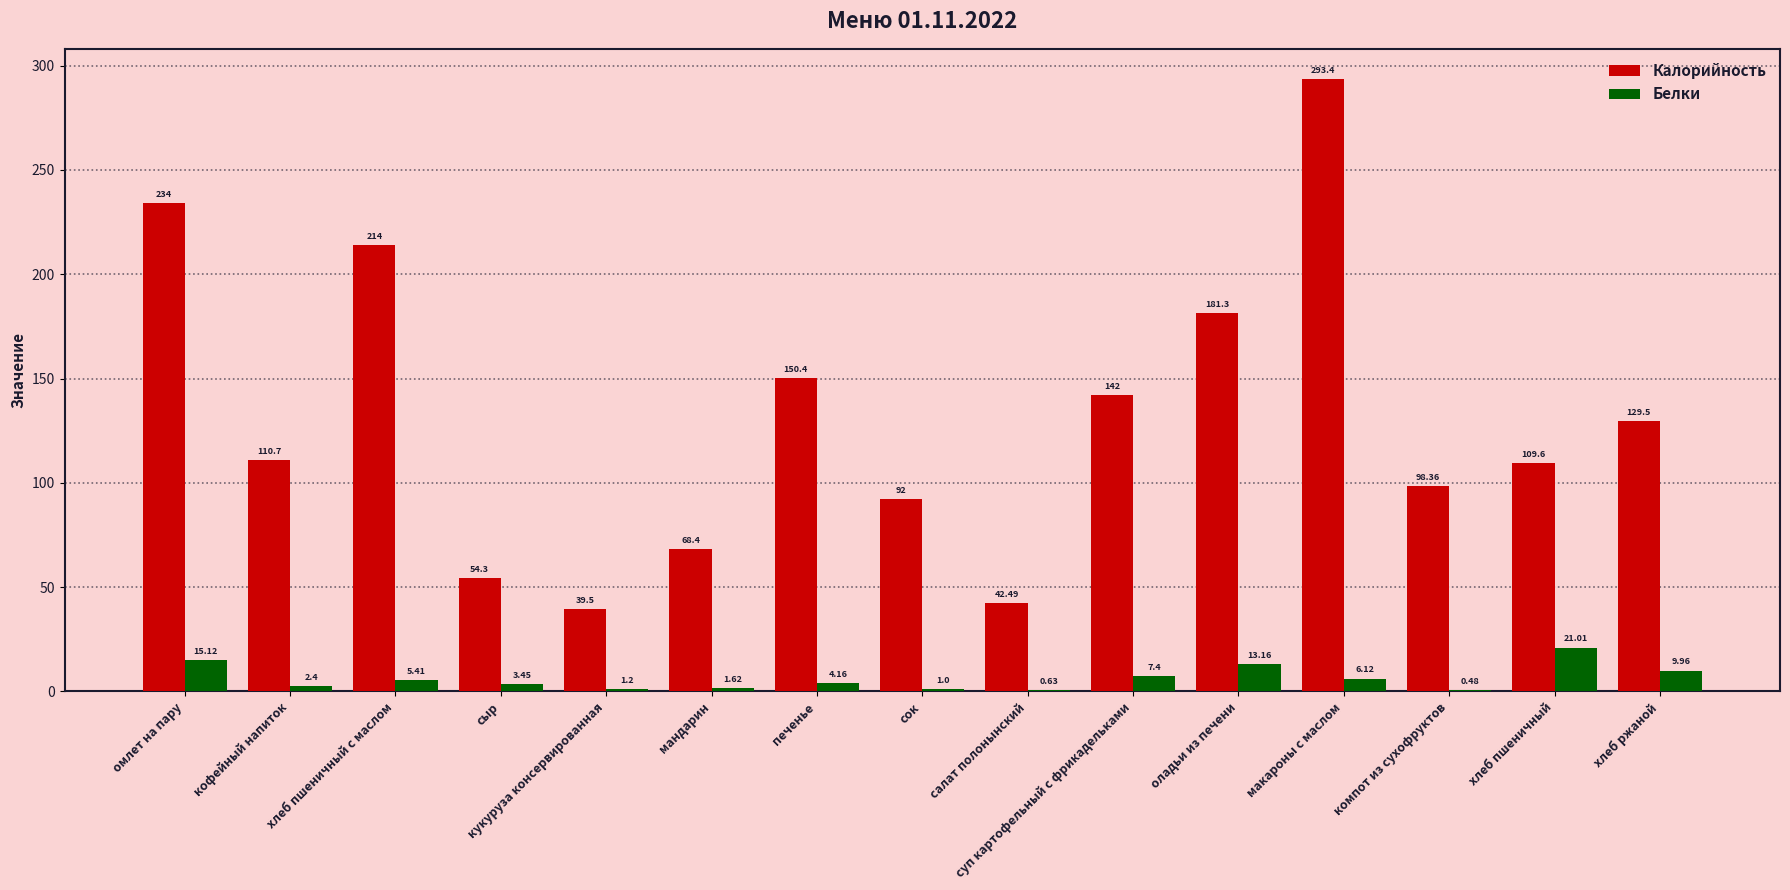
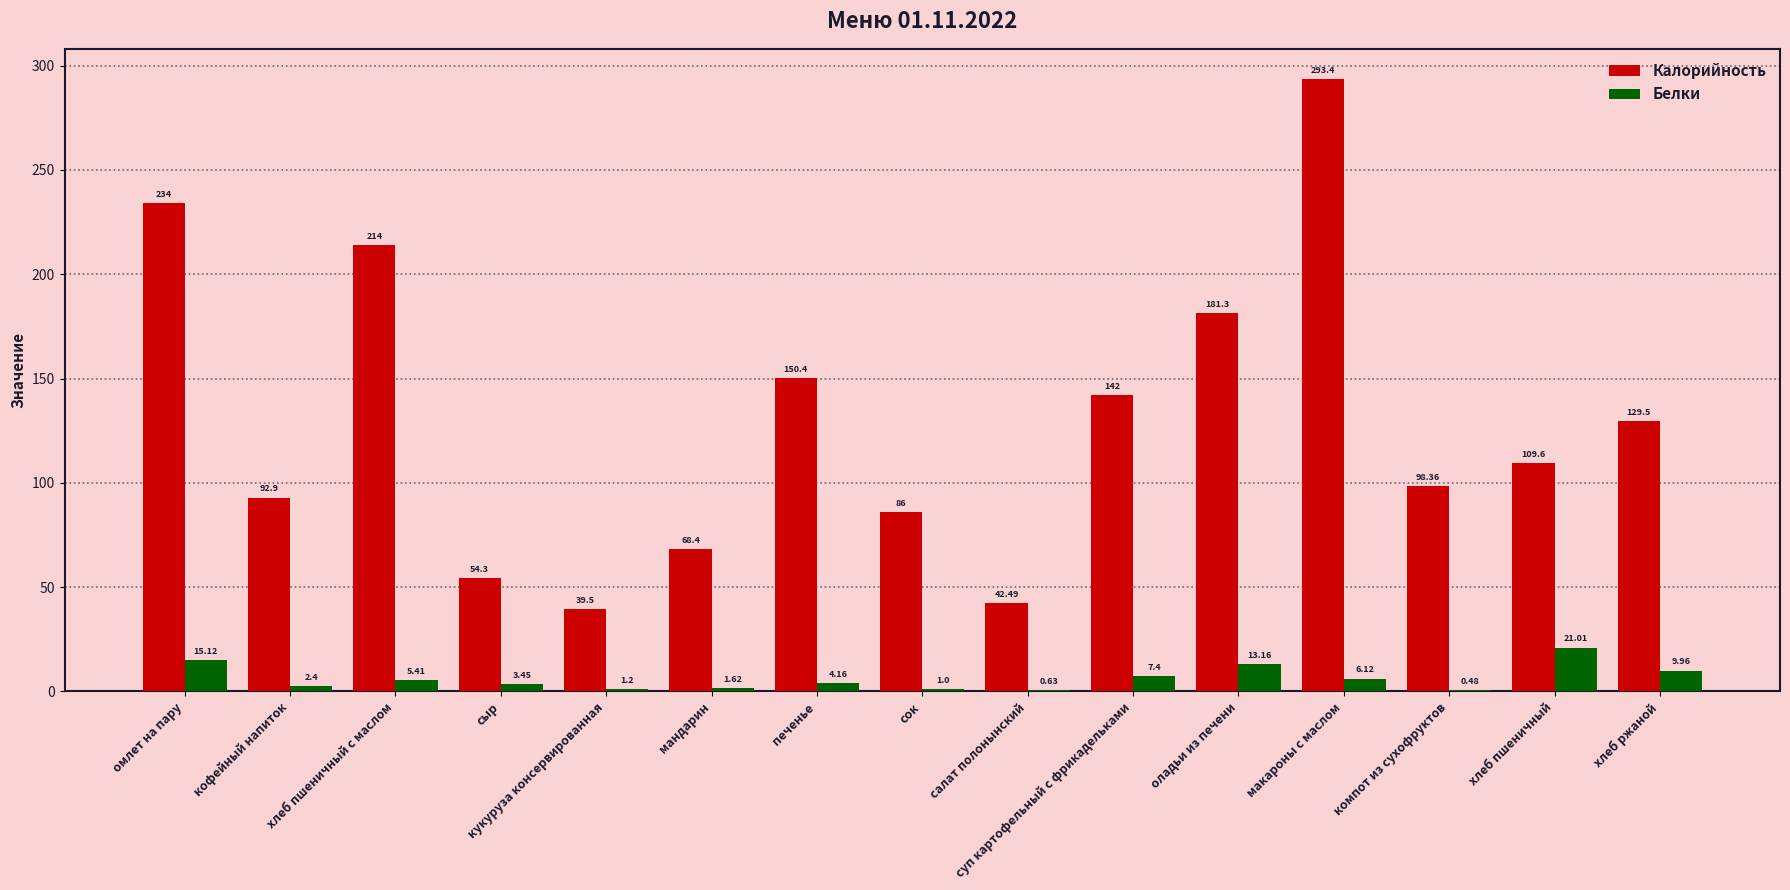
Калорийность, кофейный напиток: 110.7 -> 92.9
Калорийность, сок: 92 -> 86
